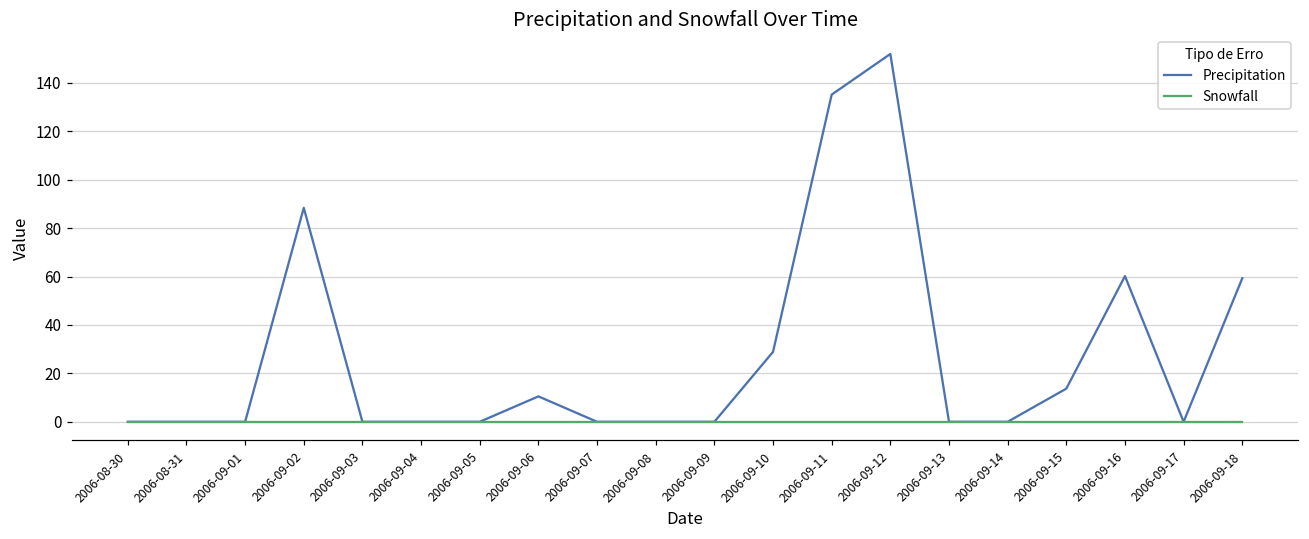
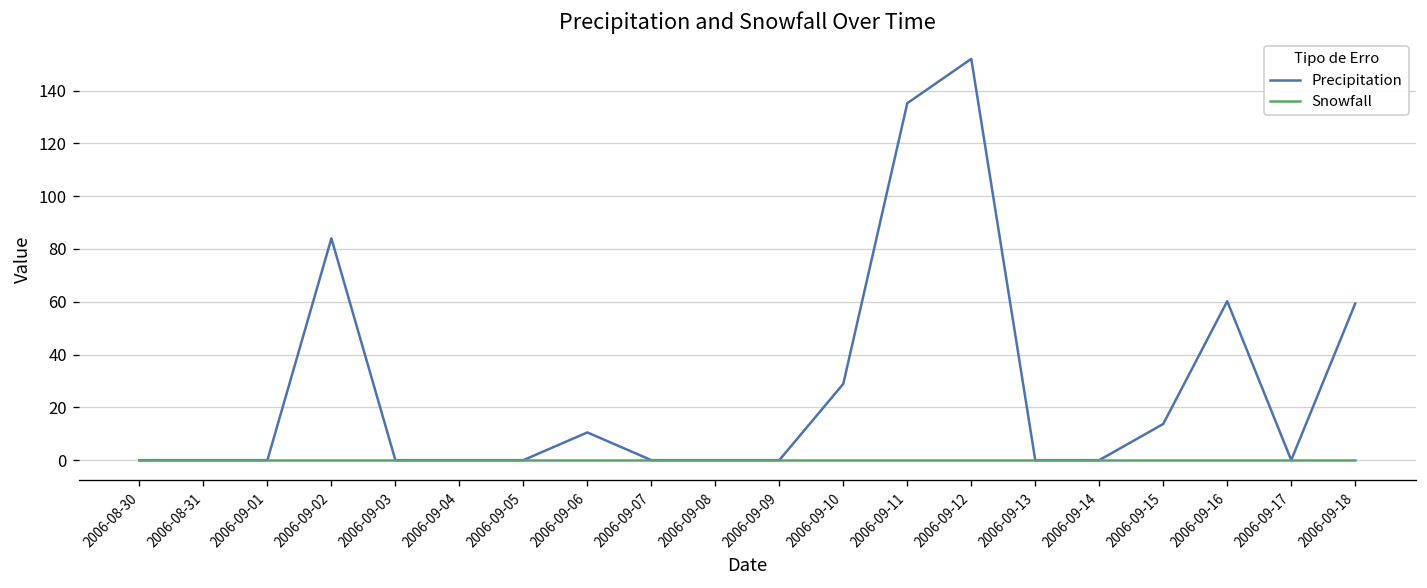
Precipitation, 2006-09-02: 88 -> 84
